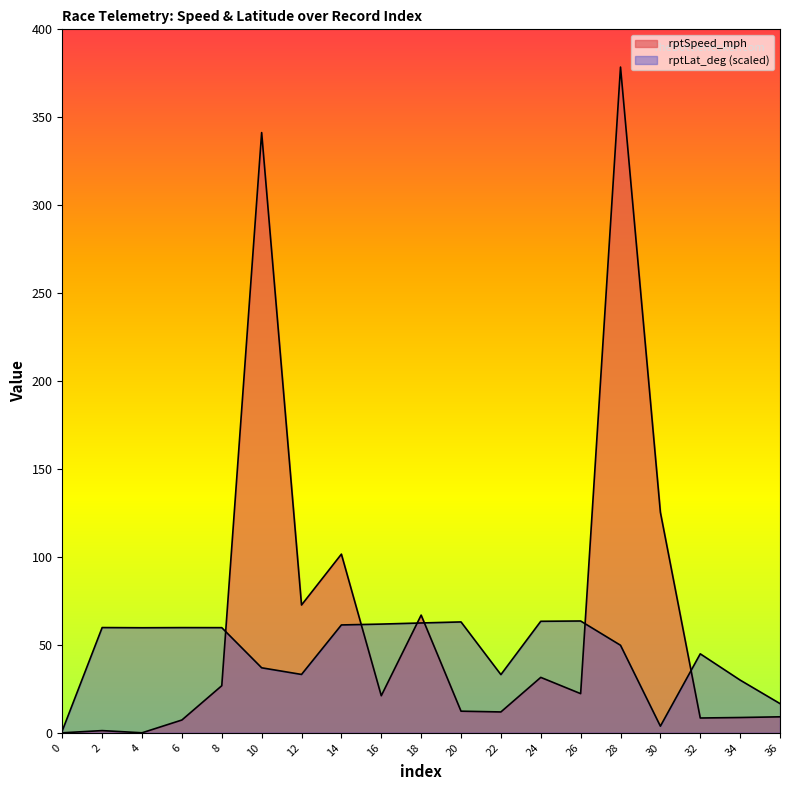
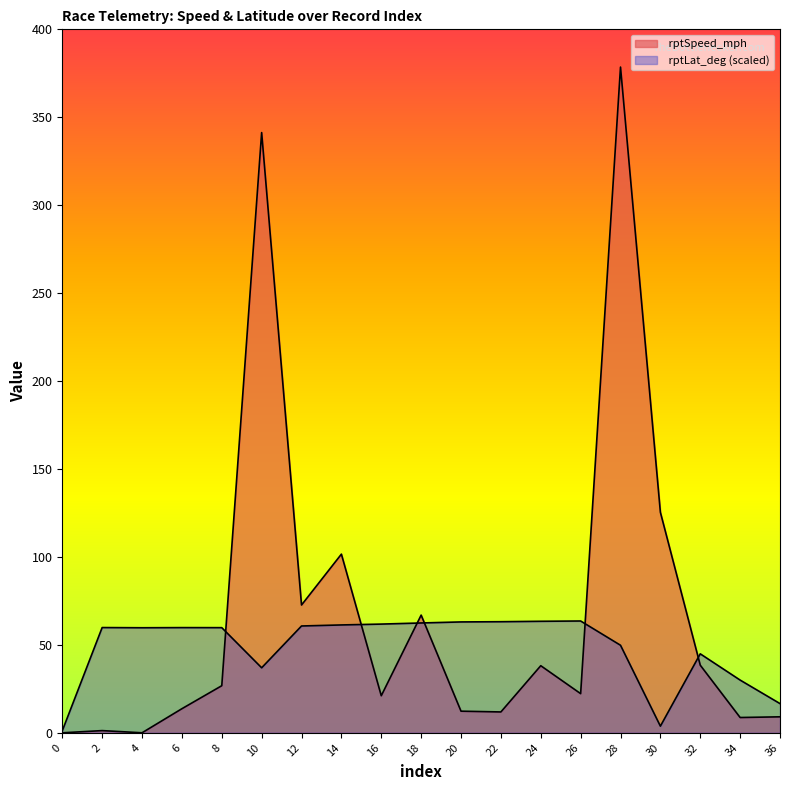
rptSpeed_mph, 6: 7 -> 14
rptLat_deg (scaled), 12: 33 -> 61
rptLat_deg (scaled), 22: 33 -> 63
rptSpeed_mph, 24: 32 -> 38
rptSpeed_mph, 32: 8 -> 38
